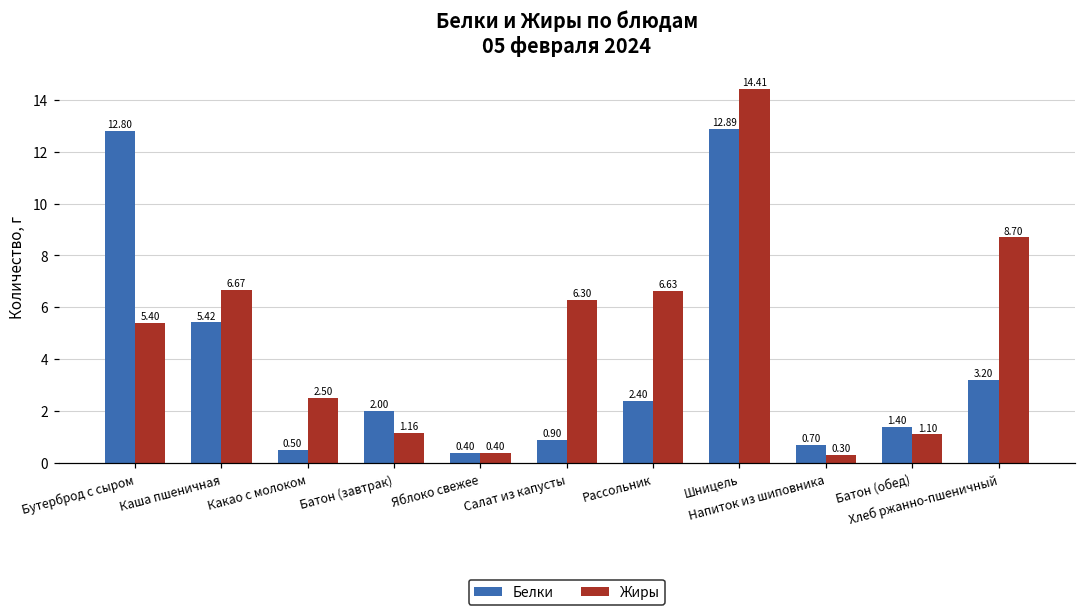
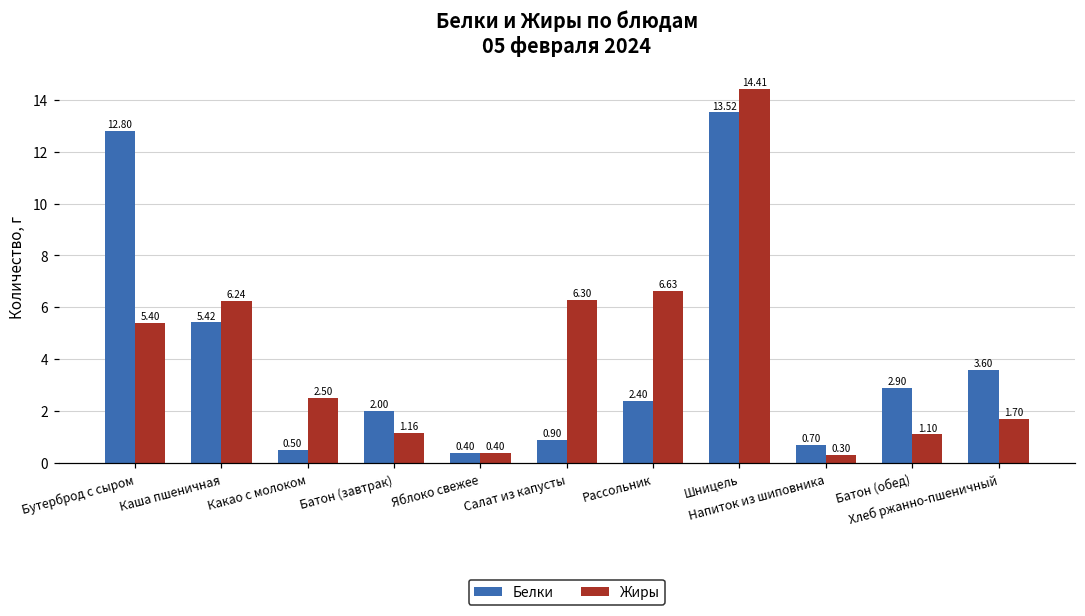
Жиры, Каша пшеничная: 6.67 -> 6.24
Белки, Шницель: 12.89 -> 13.52
Белки, Батон (обед): 1.40 -> 2.90
Белки, Хлеб ржанно-пшеничный: 3.20 -> 3.60
Жиры, Хлеб ржанно-пшеничный: 8.70 -> 1.70
